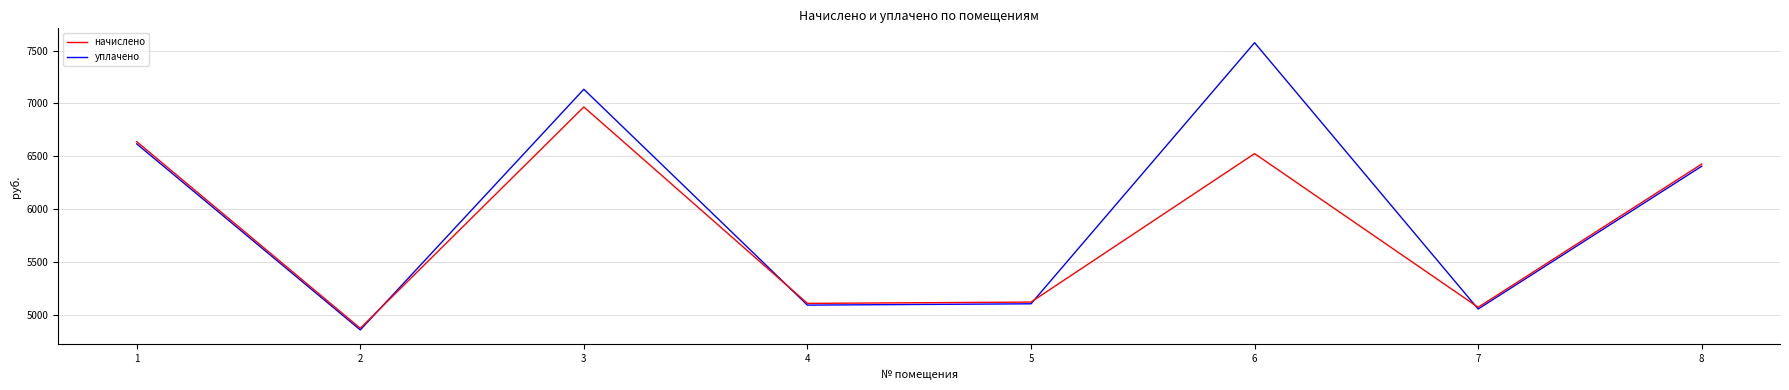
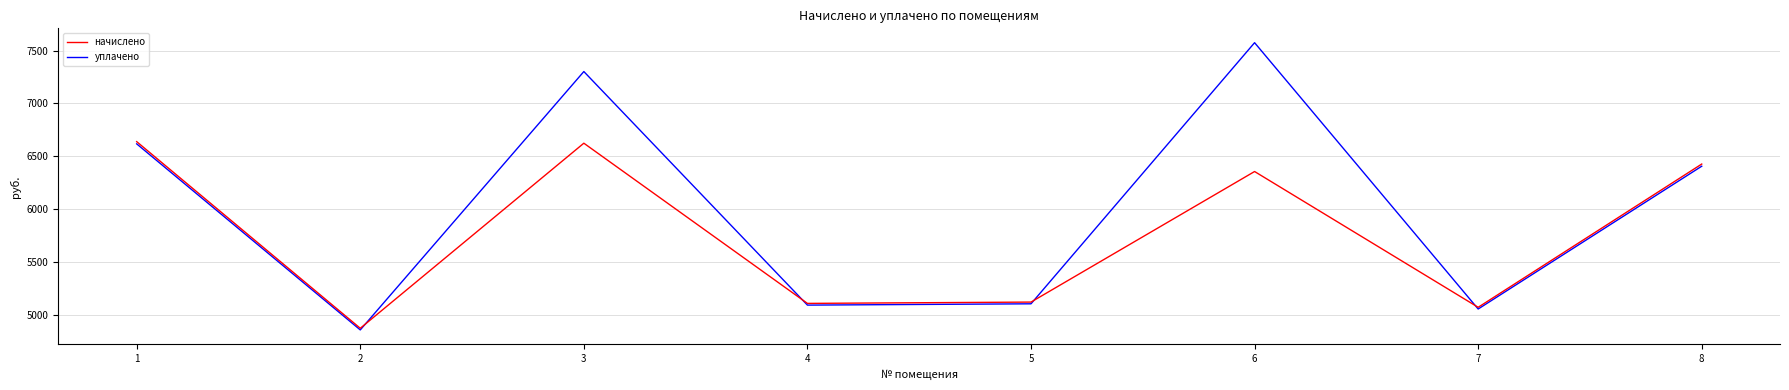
начислено, 3: 6970 -> 6620
уплачено, 3: 7130 -> 7300
начислено, 6: 6530 -> 6360
